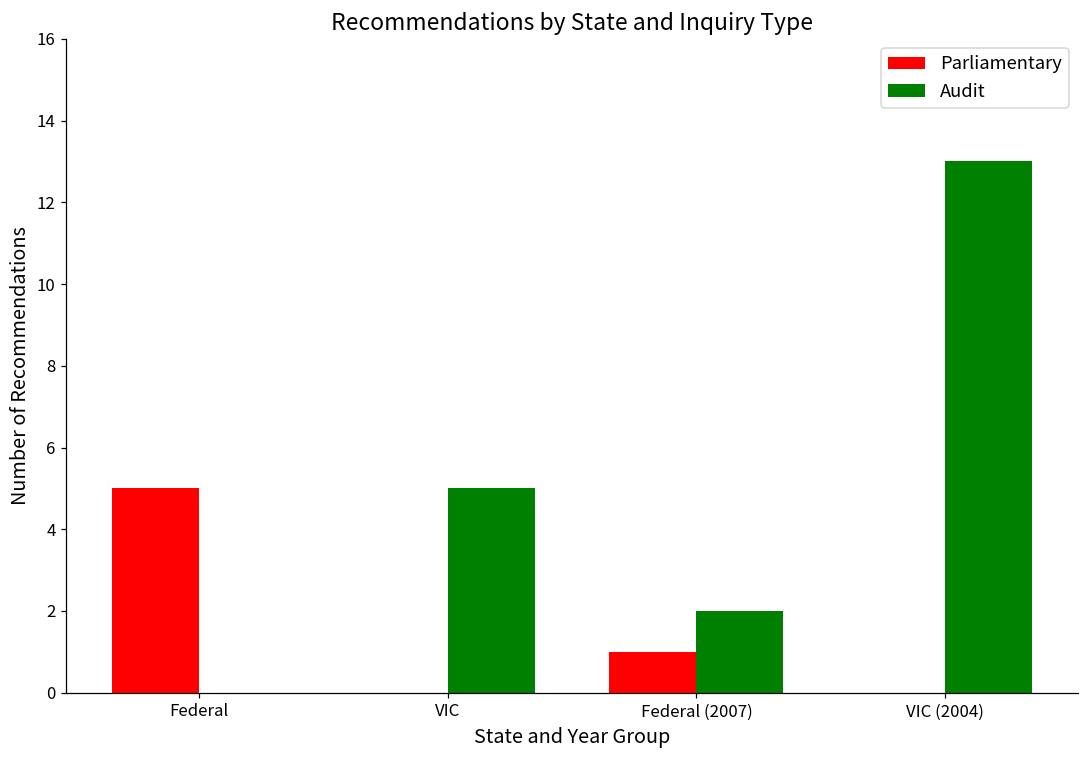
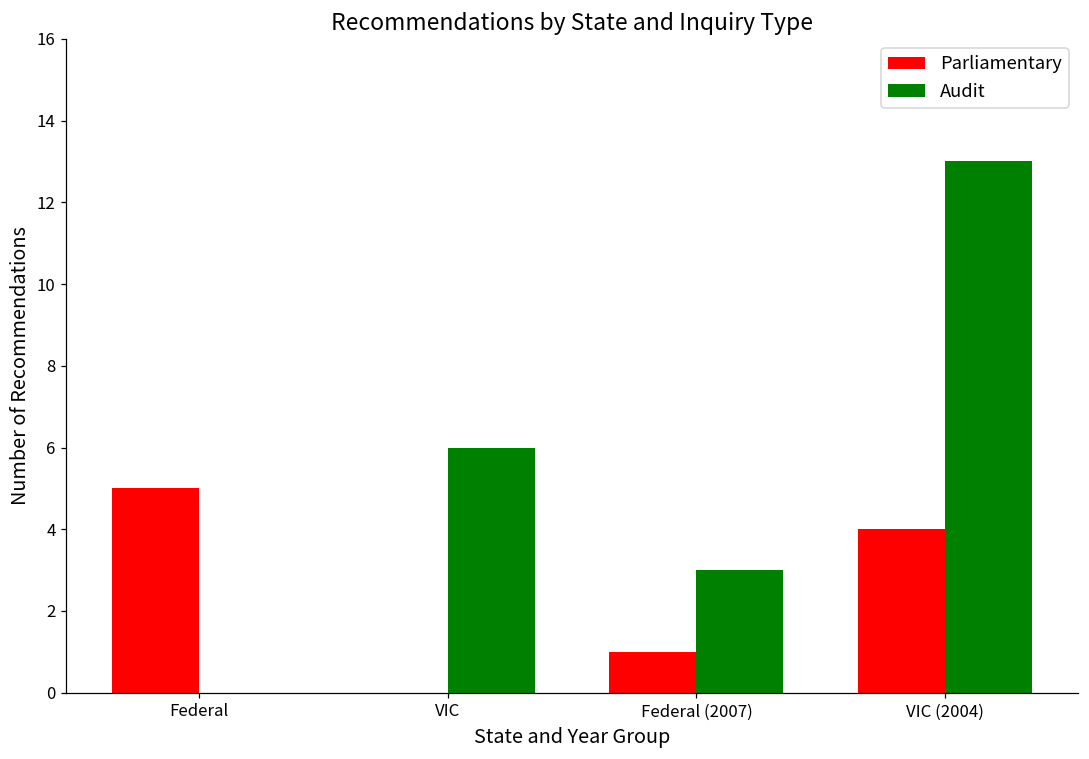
Audit, VIC: 5 -> 6
Audit, Federal (2007): 2 -> 3
Parliamentary, VIC (2004): 0 -> 4
